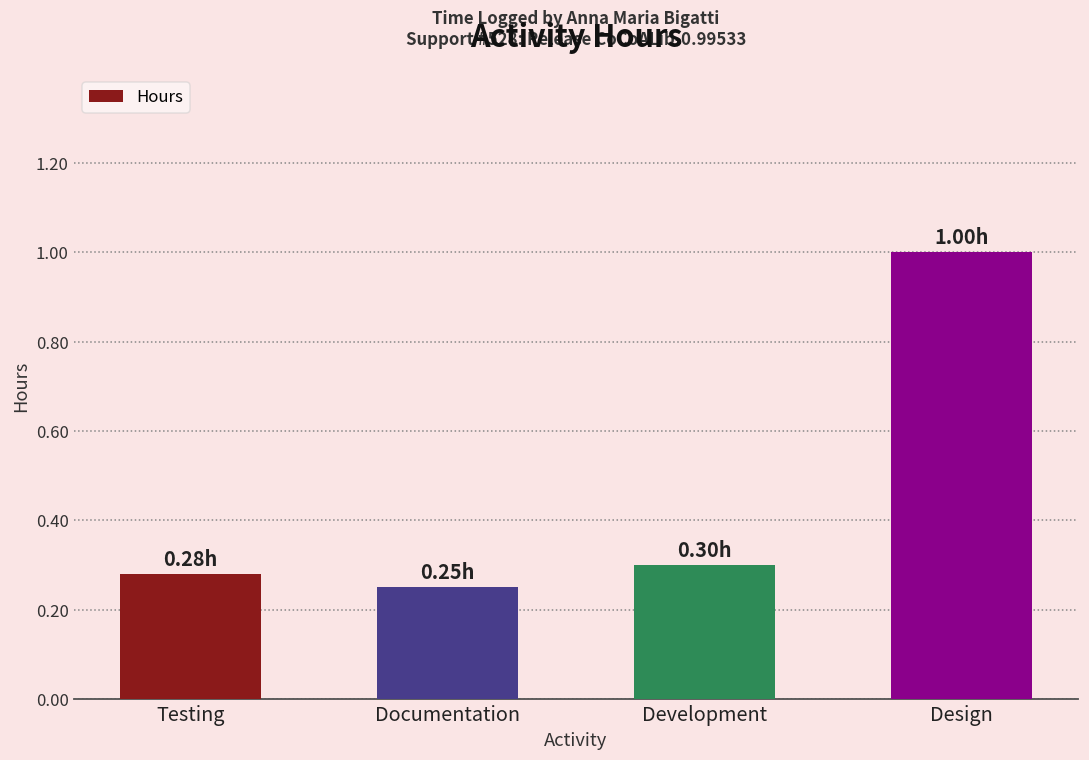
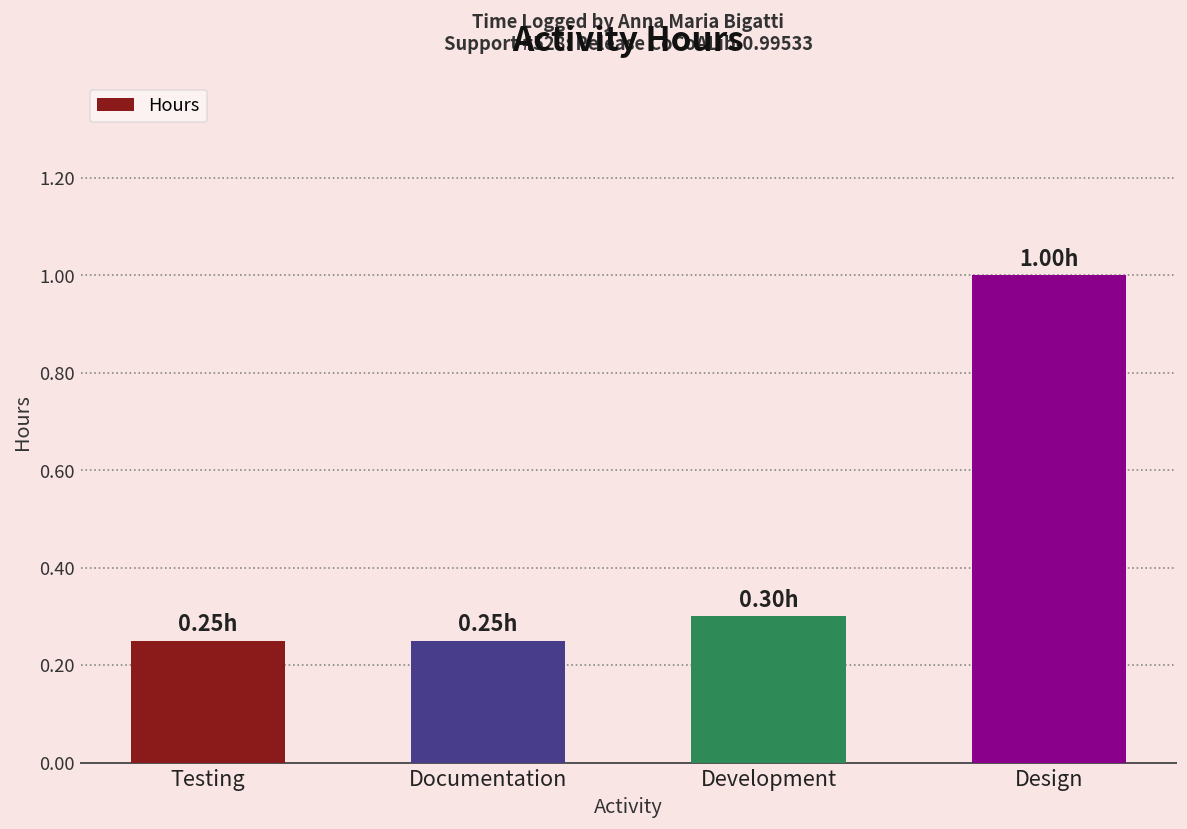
Testing: 0.28h -> 0.25h
